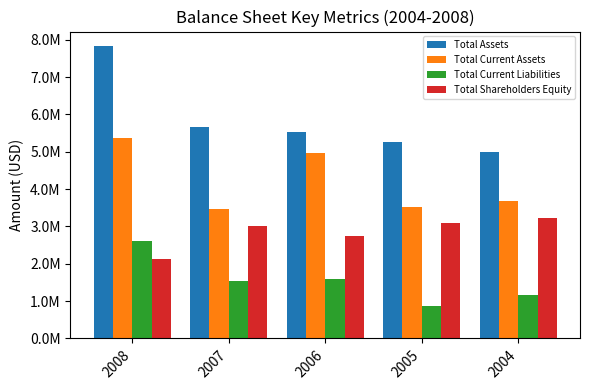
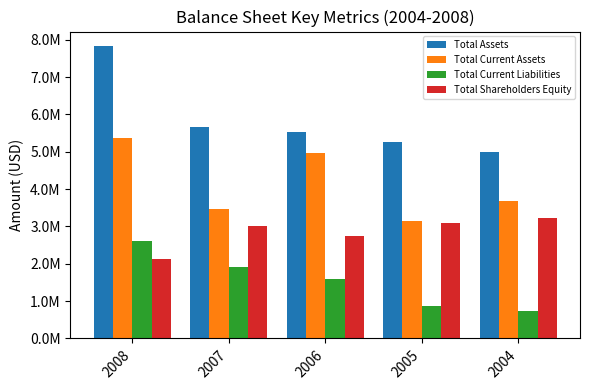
Total Current Liabilities, 2007: 1500000 -> 1900000
Total Current Assets, 2005: 3500000 -> 3100000
Total Current Liabilities, 2004: 1200000 -> 700000
